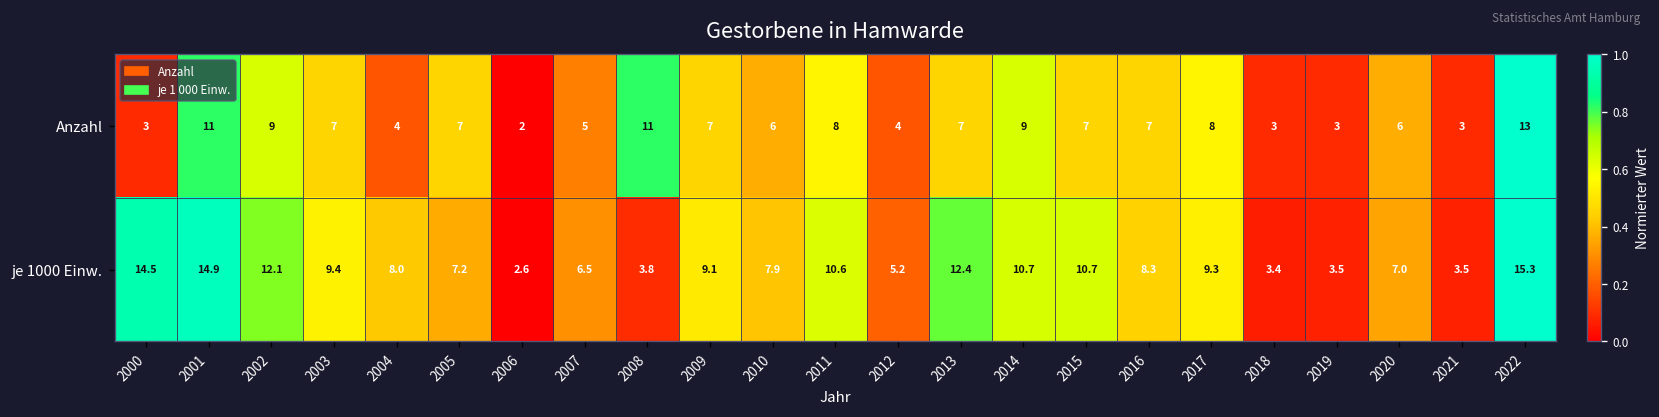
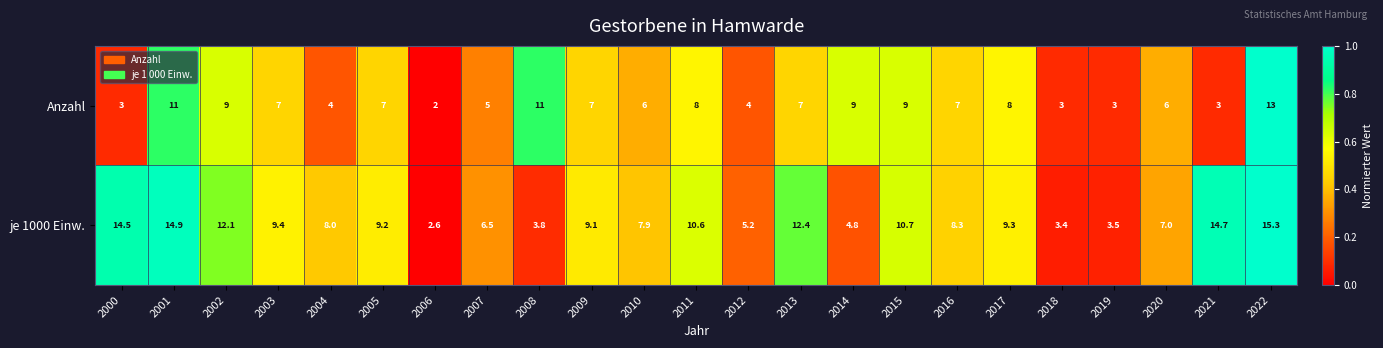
Anzahl, 2015: 7 -> 9
je 1000 Einw., 2005: 7.2 -> 9.2
je 1000 Einw., 2014: 10.7 -> 4.8
je 1000 Einw., 2021: 3.5 -> 14.7
